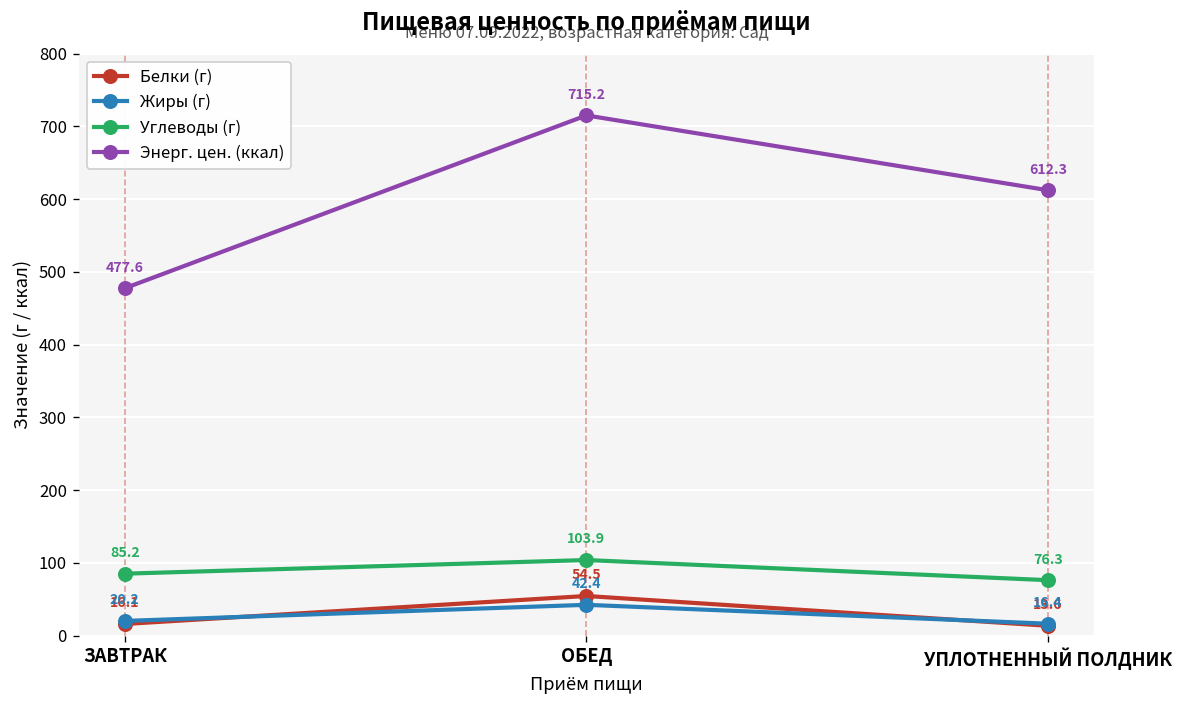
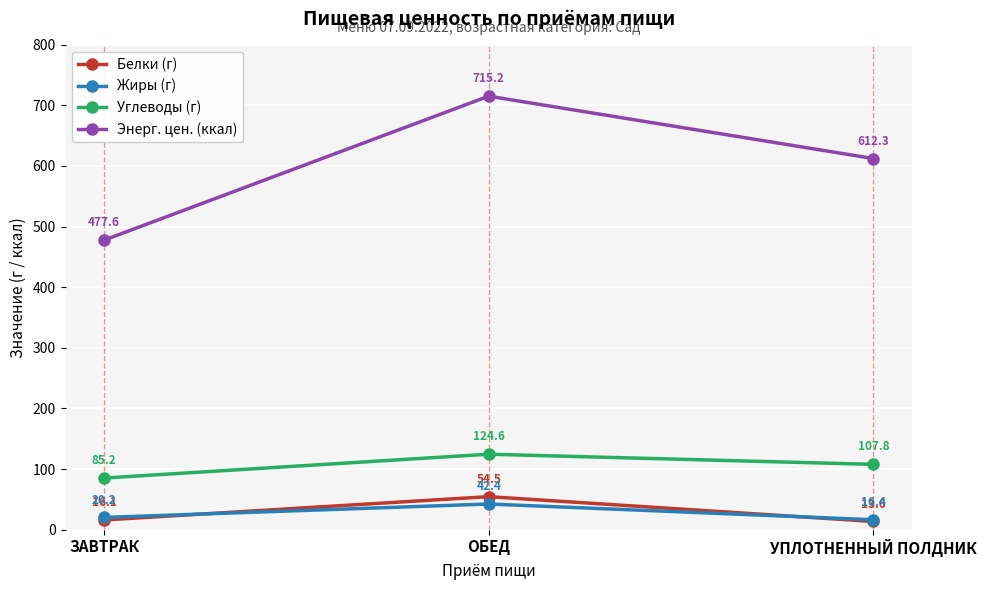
Углеводы (г), ОБЕД: 103.9 -> 124.6
Углеводы (г), УПЛОТНЕННЫЙ ПОЛДНИК: 76.3 -> 107.8
